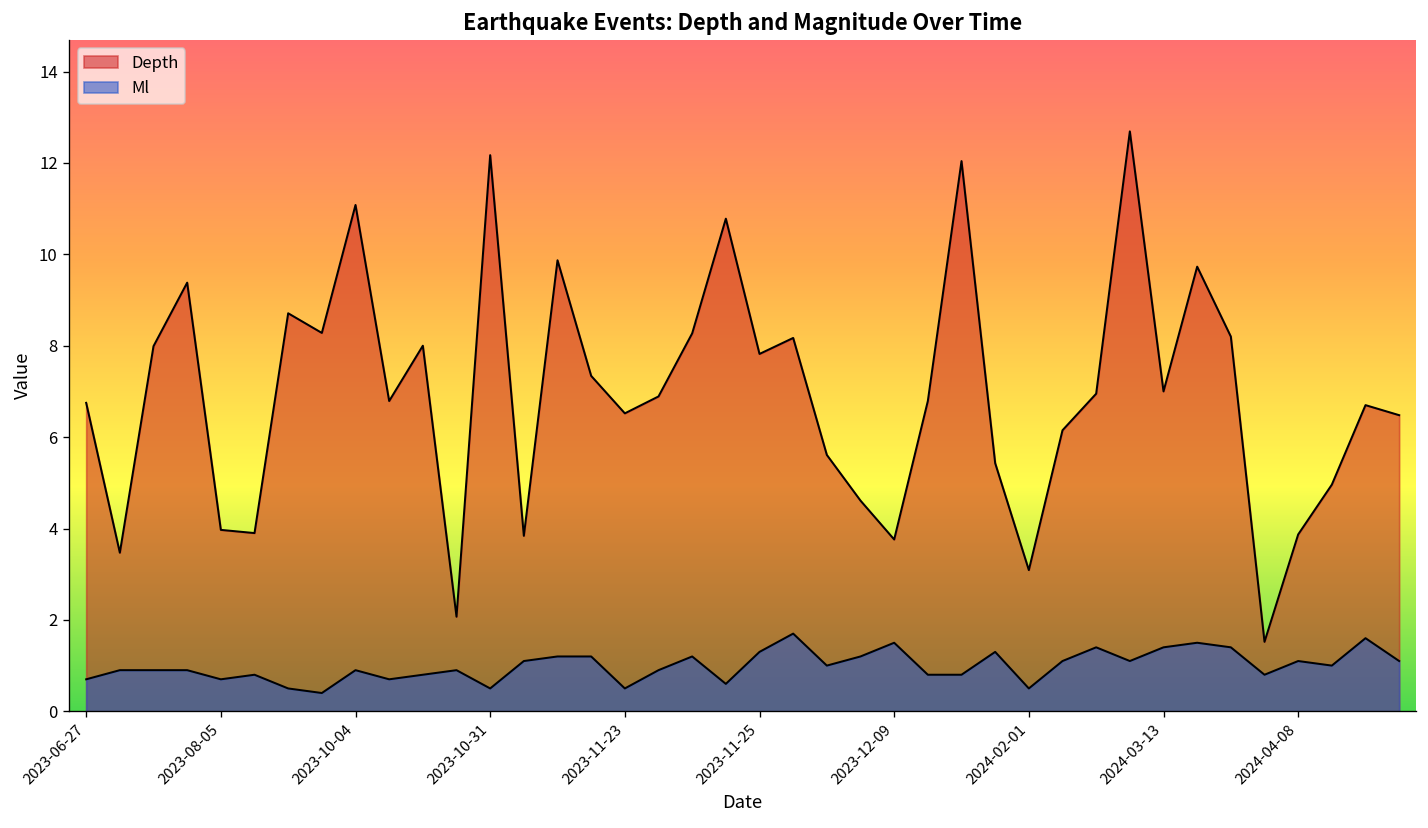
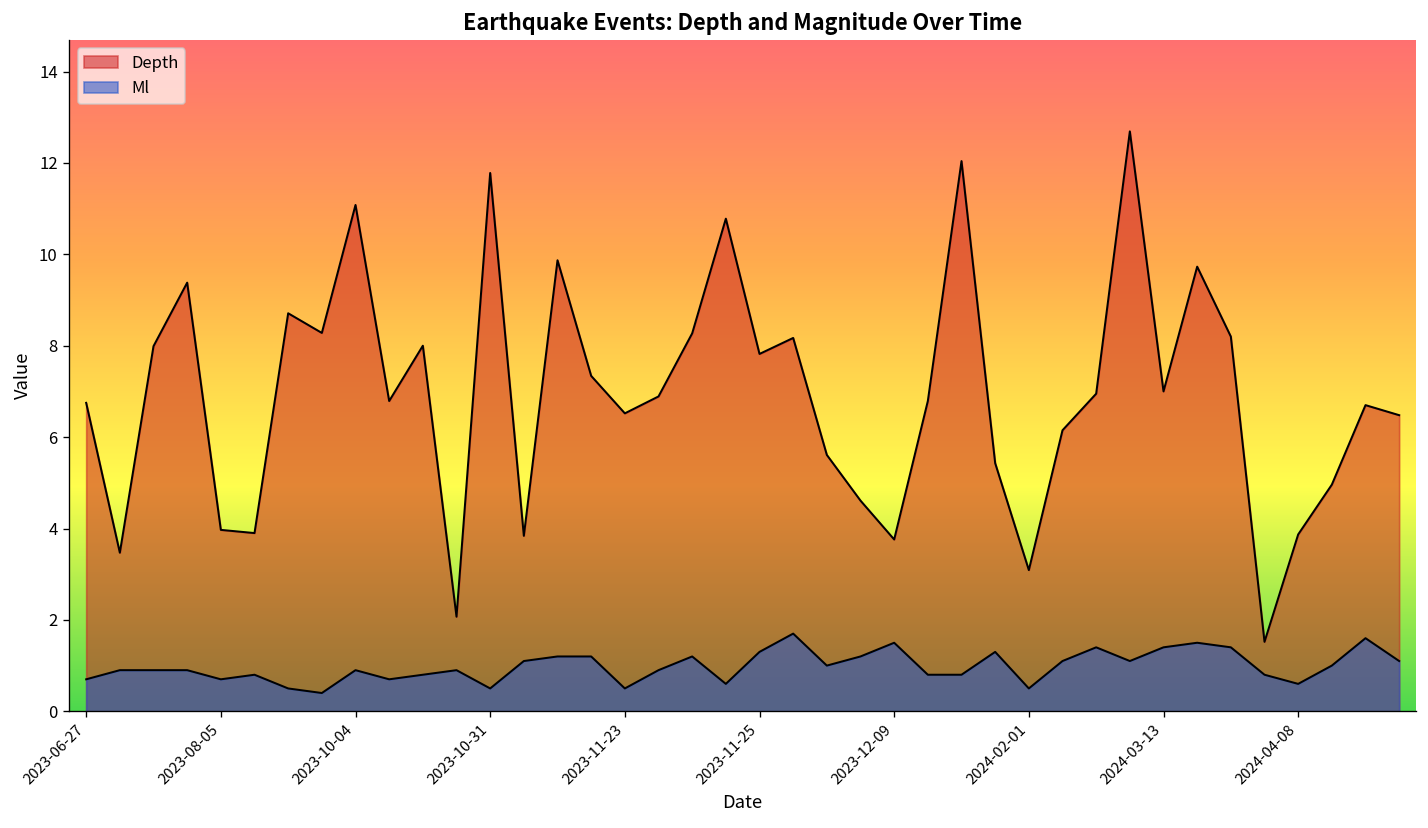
Depth, 2023-10-31: 12.2 -> 11.8
Ml, 2024-04-08: 1.1 -> 0.6
